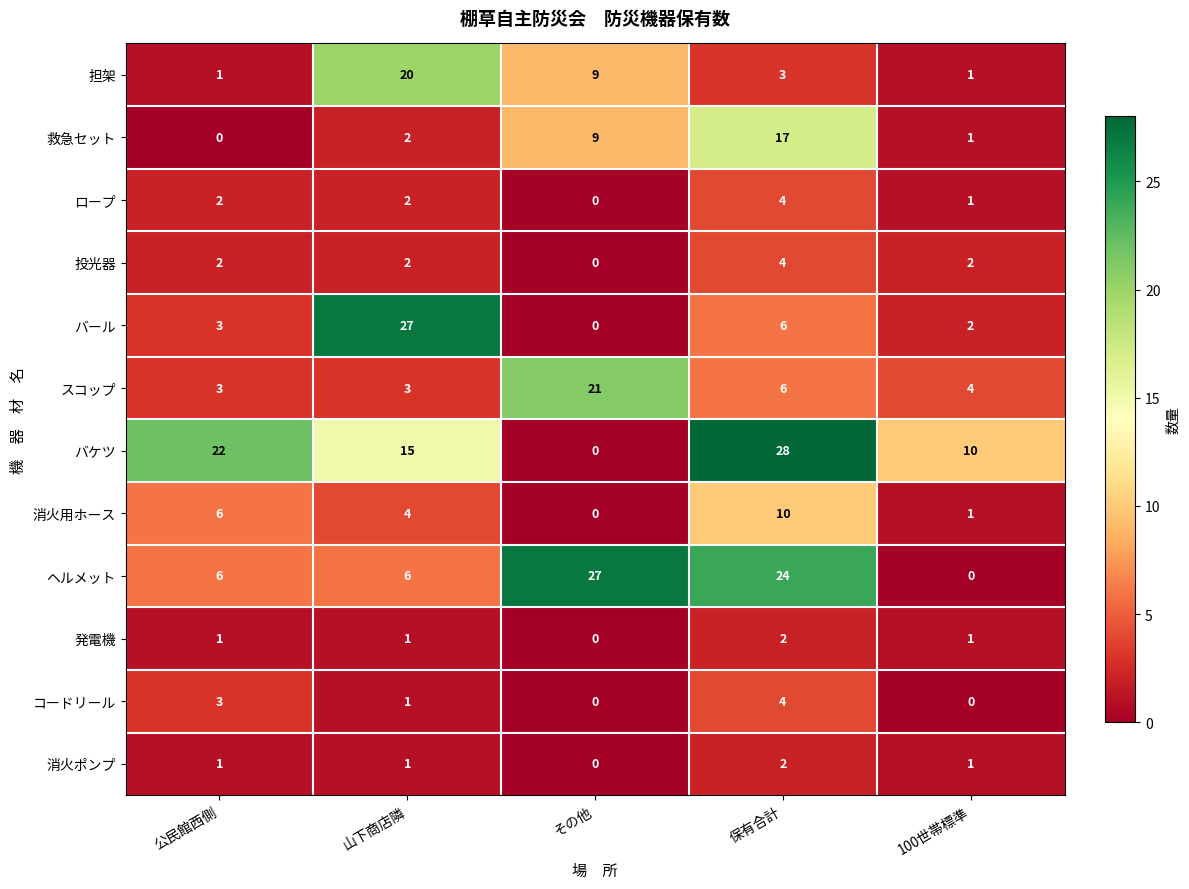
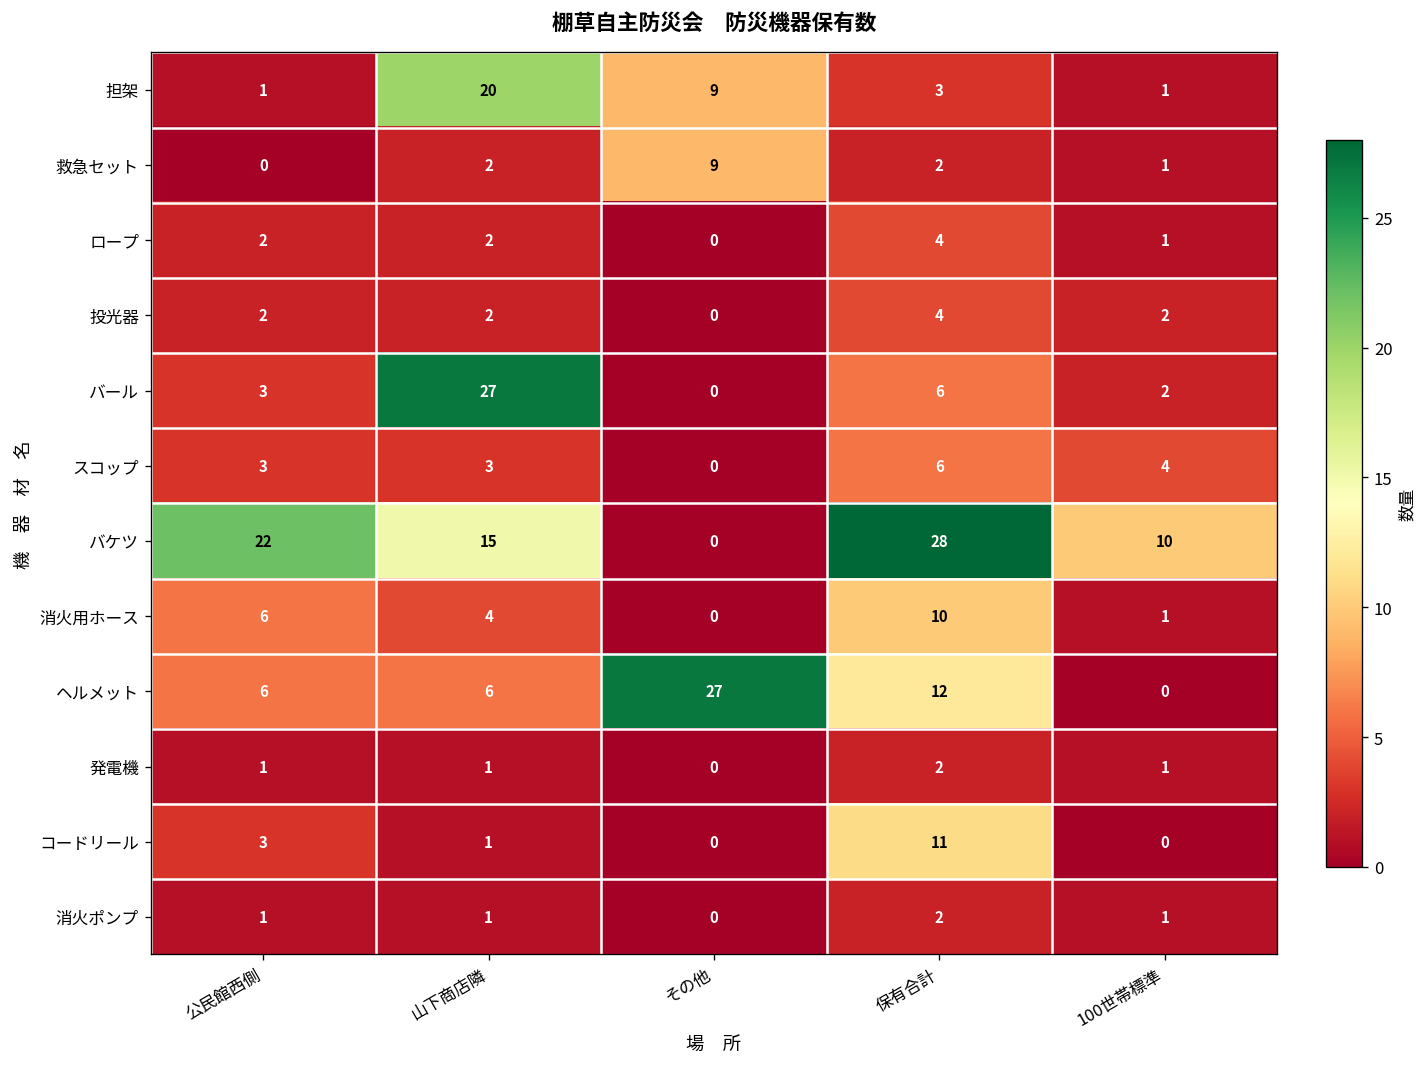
救急セット, 保有合計: 17 -> 2
スコップ, その他: 21 -> 0
ヘルメット, 保有合計: 24 -> 12
コードリール, 保有合計: 4 -> 11
